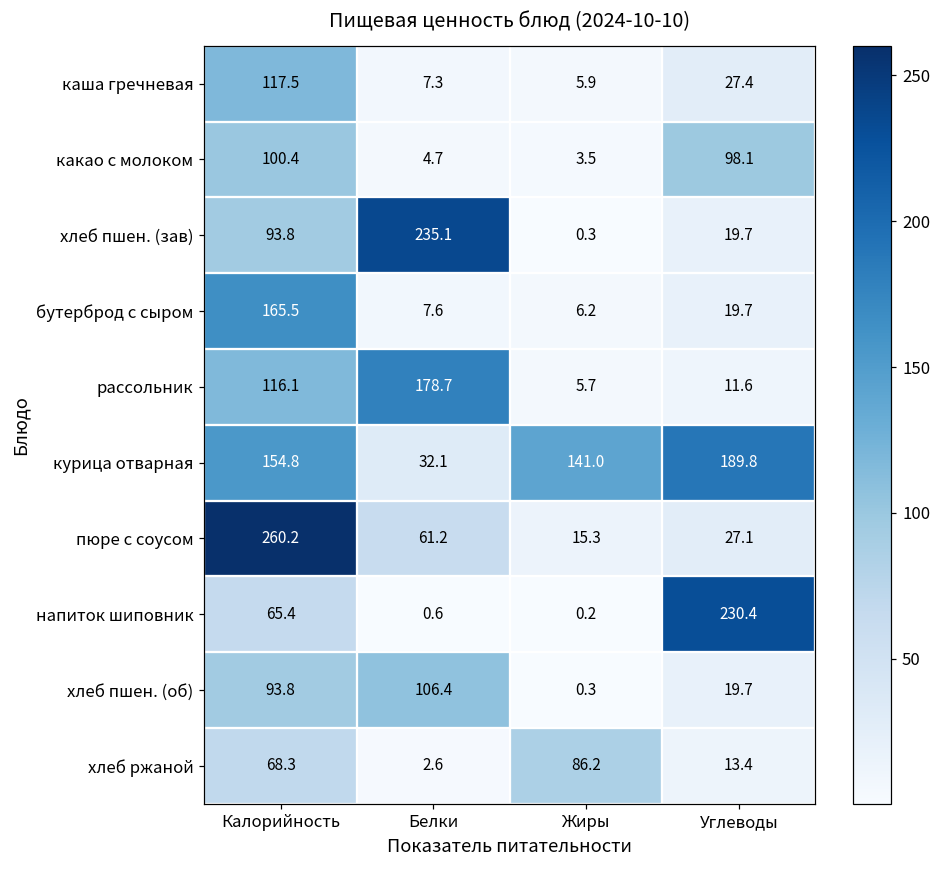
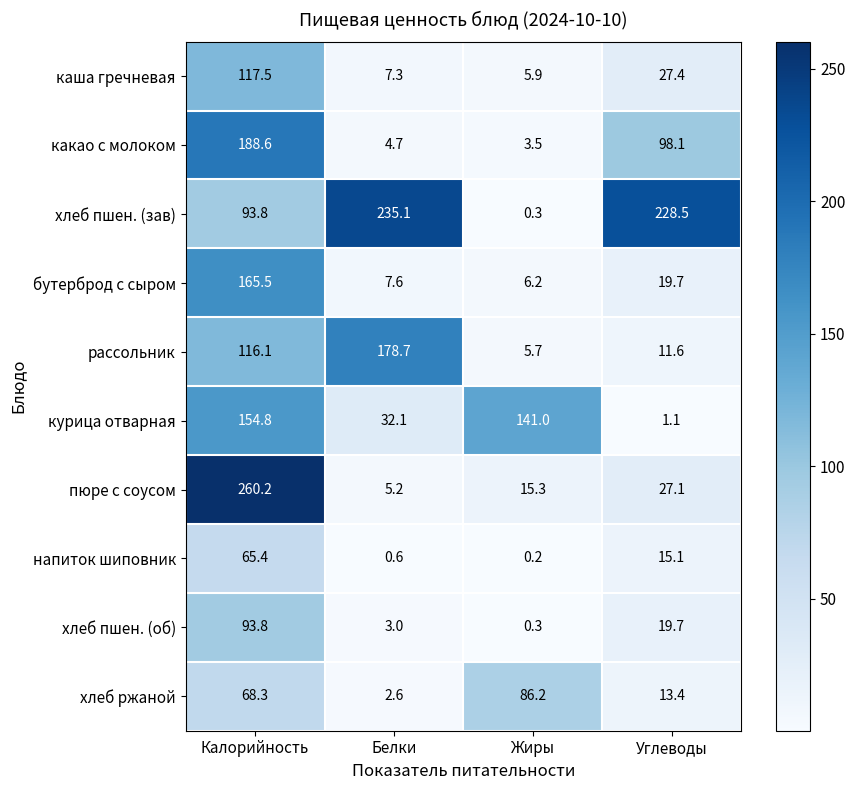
какао с молоком, Калорийность: 100.4 -> 188.6
хлеб пшен. (зав), Углеводы: 19.7 -> 228.5
курица отварная, Углеводы: 189.8 -> 1.1
пюре с соусом, Белки: 61.2 -> 5.2
напиток шиповник, Углеводы: 230.4 -> 15.1
хлеб пшен. (об), Белки: 106.4 -> 3.0
